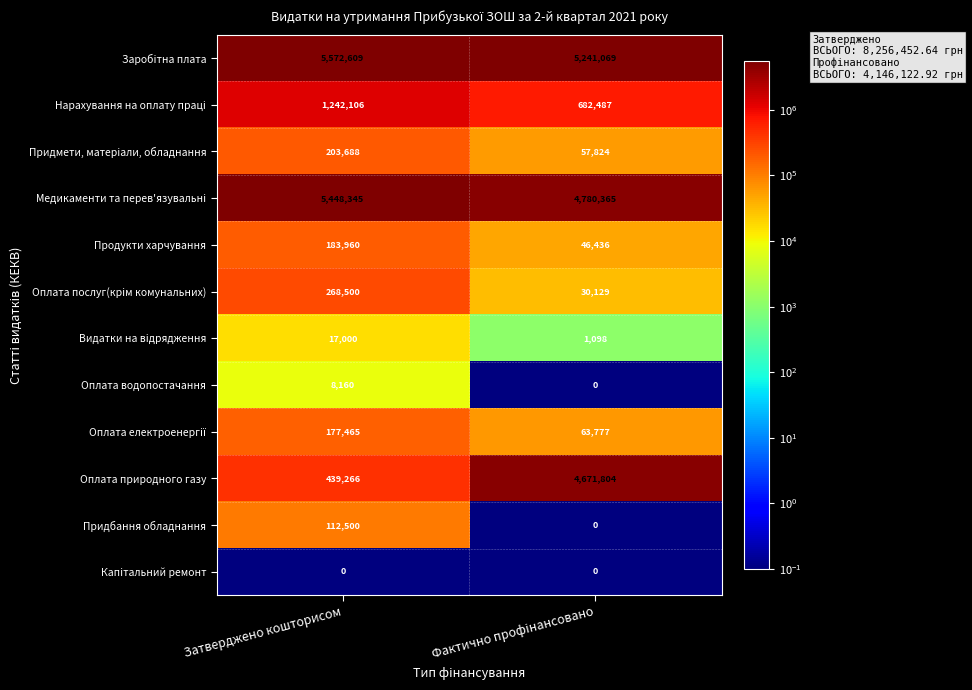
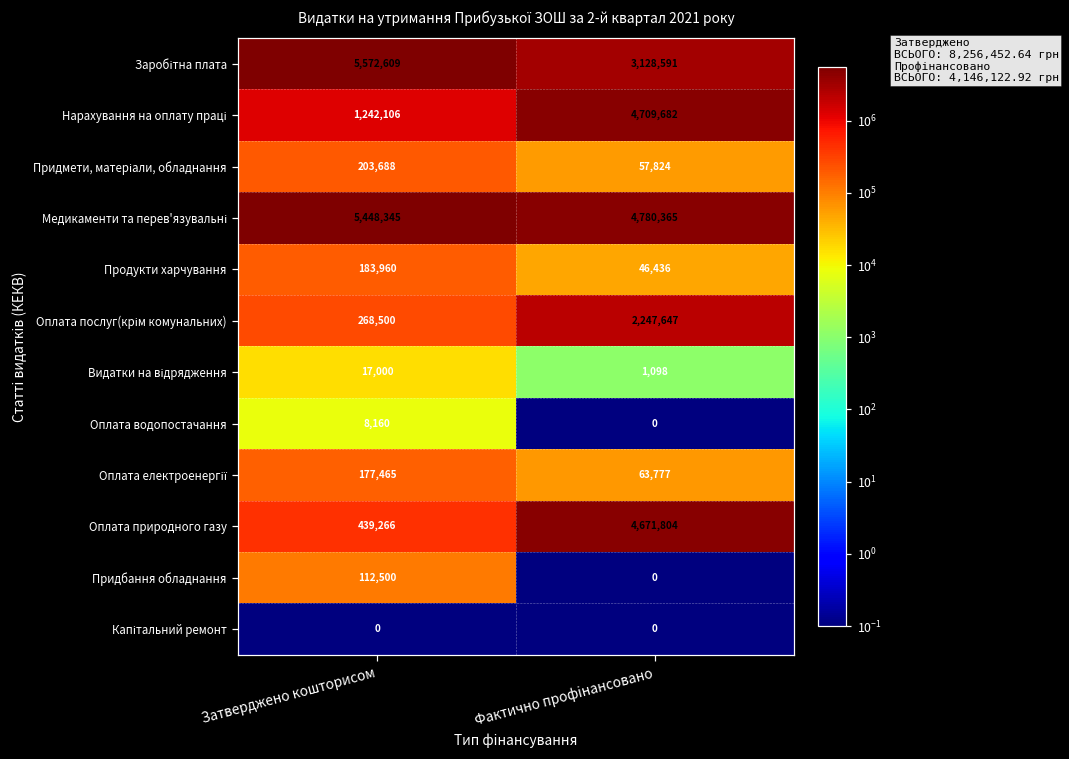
Заробітна плата, Фактично профінансовано: 5,241,069 -> 3,128,591
Нарахування на оплату праці, Фактично профінансовано: 682,487 -> 4,709,682
Оплата послуг(крім комунальних), Фактично профінансовано: 30,129 -> 2,247,647
